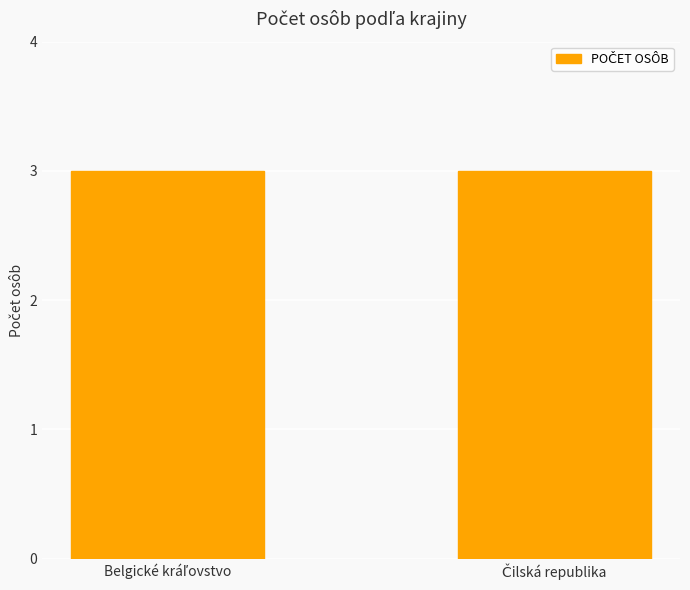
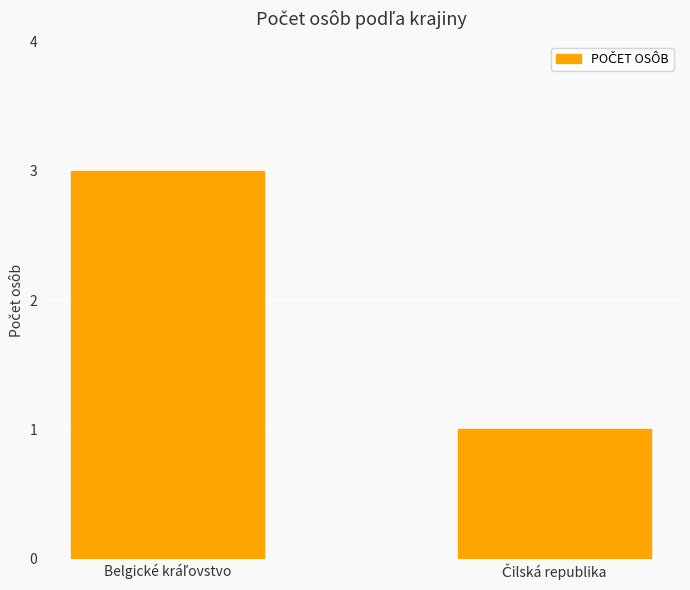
Čilská republika: 3 -> 1
